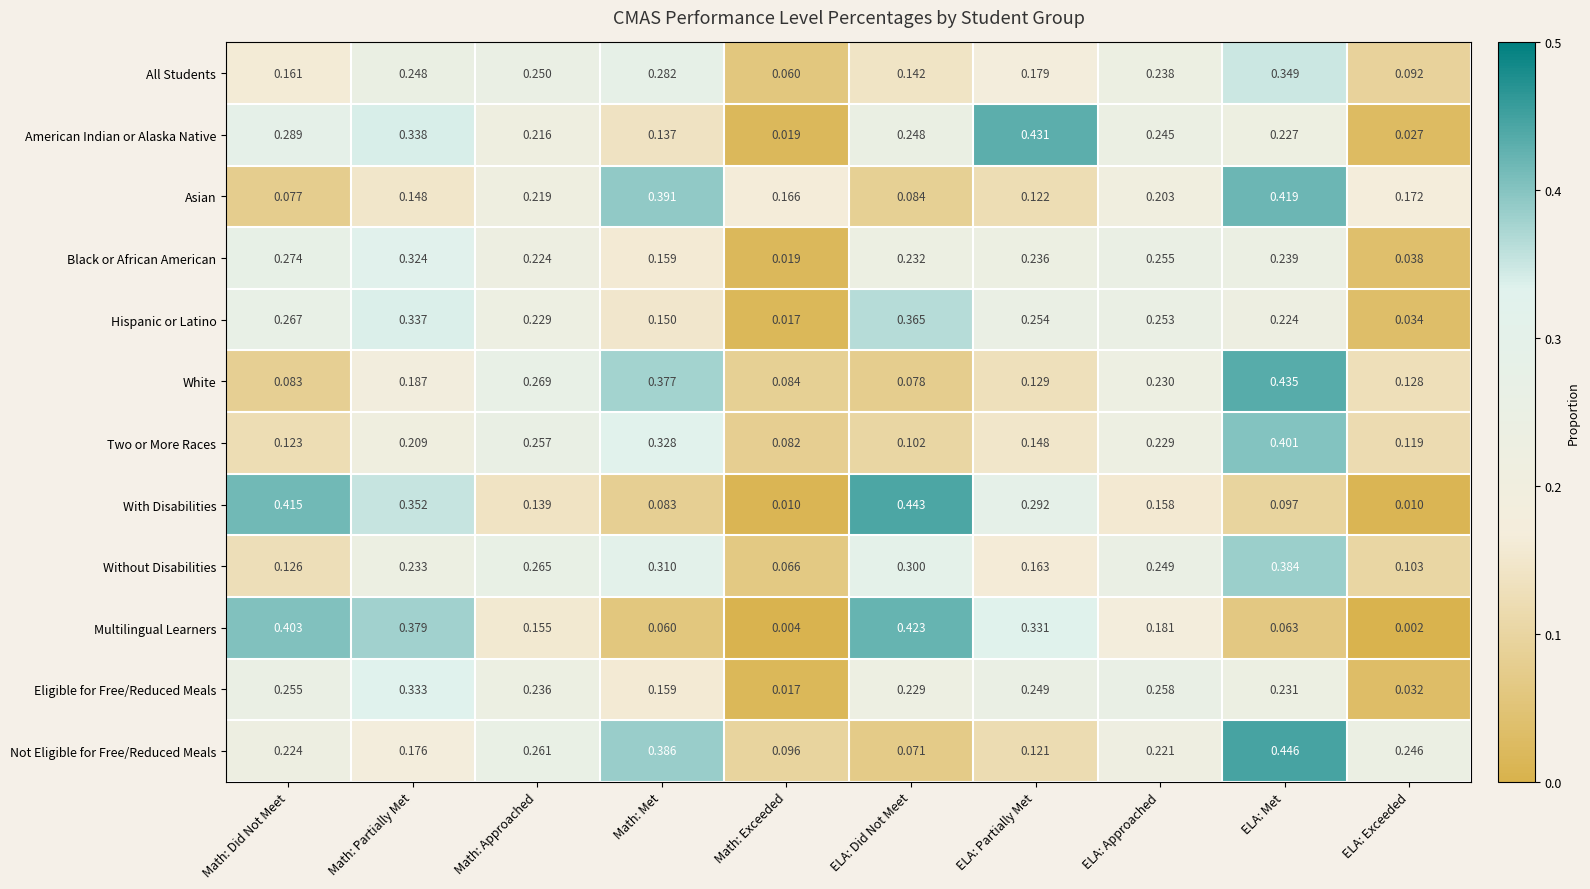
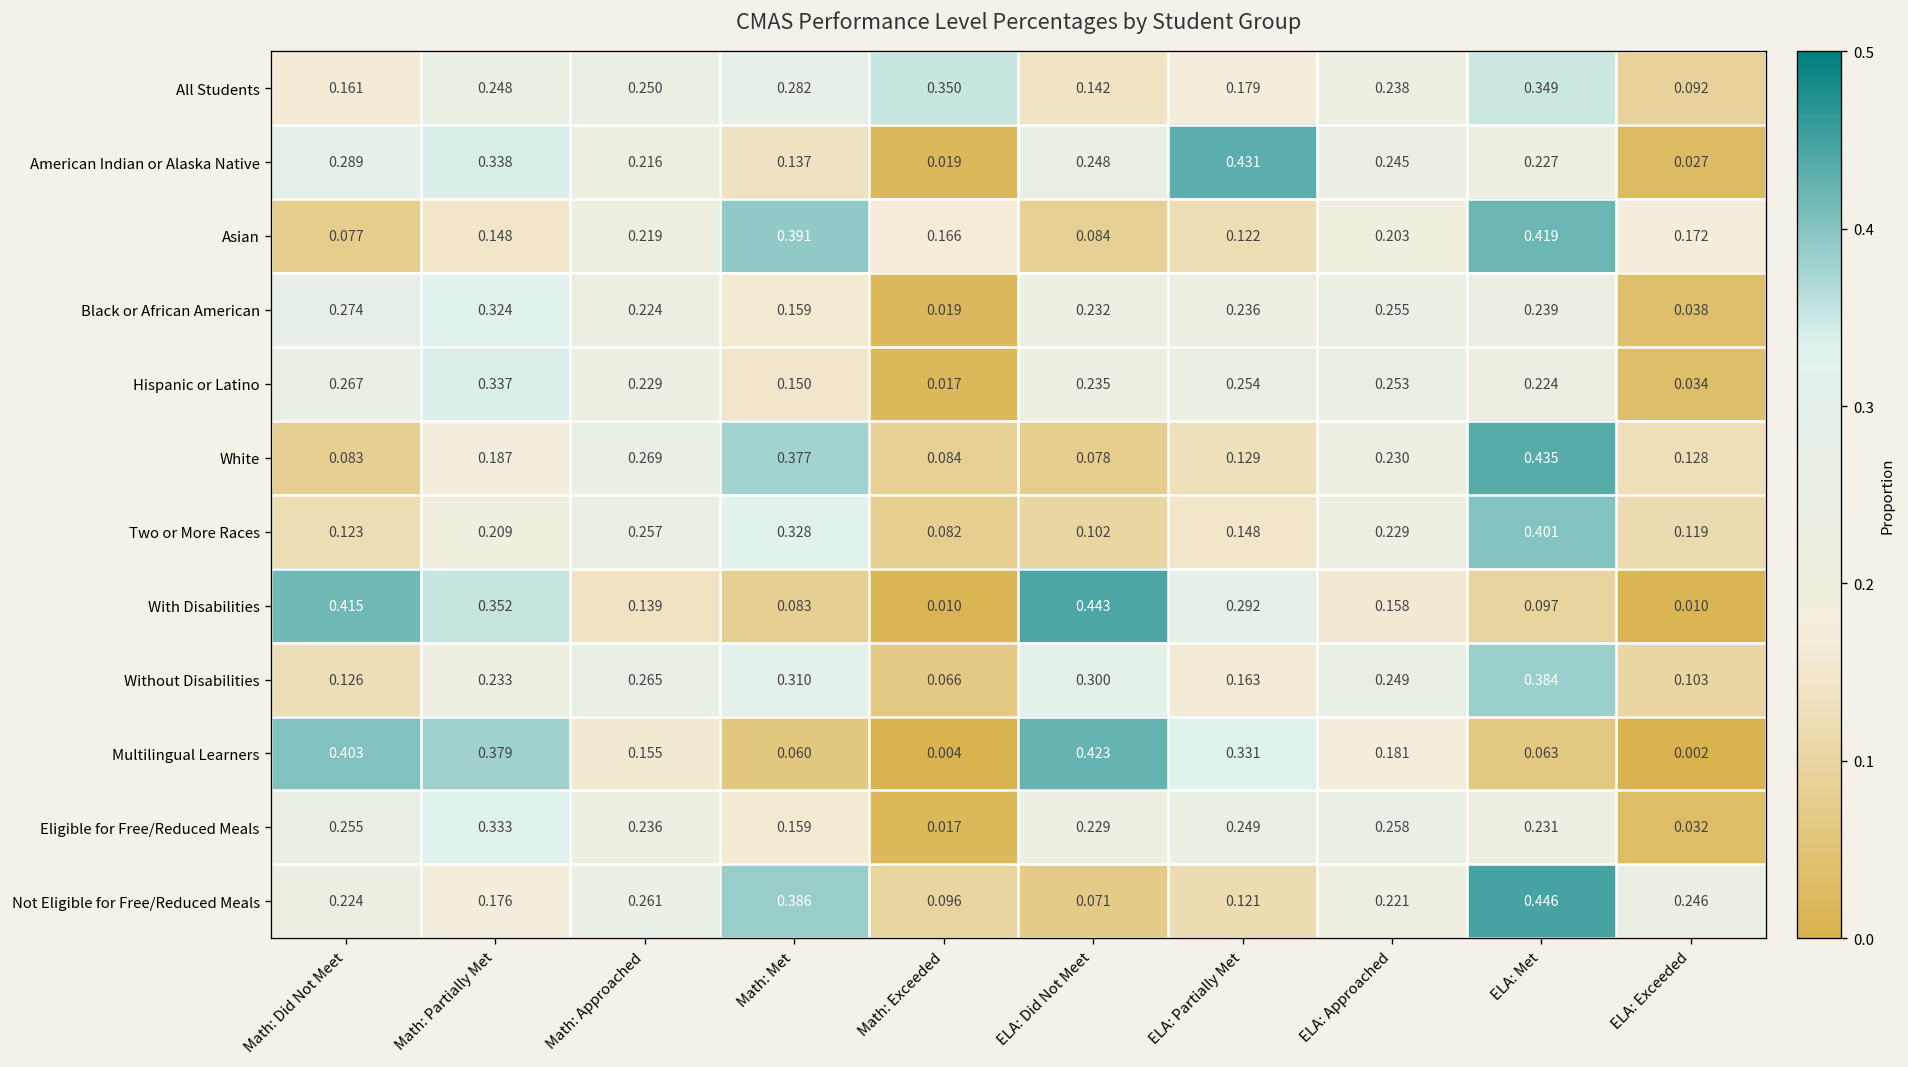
All Students, Math: Exceeded: 0.060 -> 0.350
Hispanic or Latino, ELA: Did Not Meet: 0.365 -> 0.235
